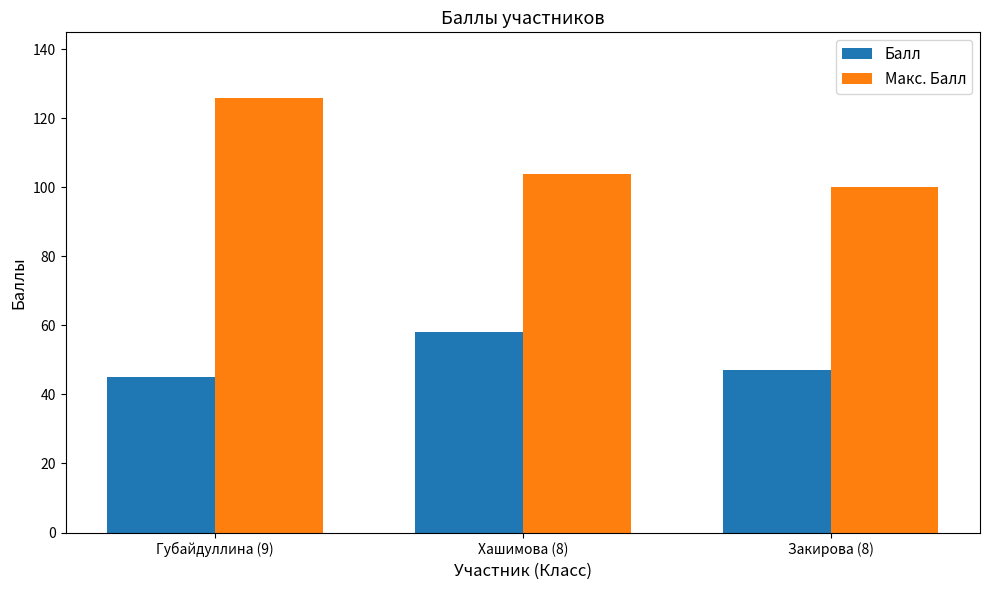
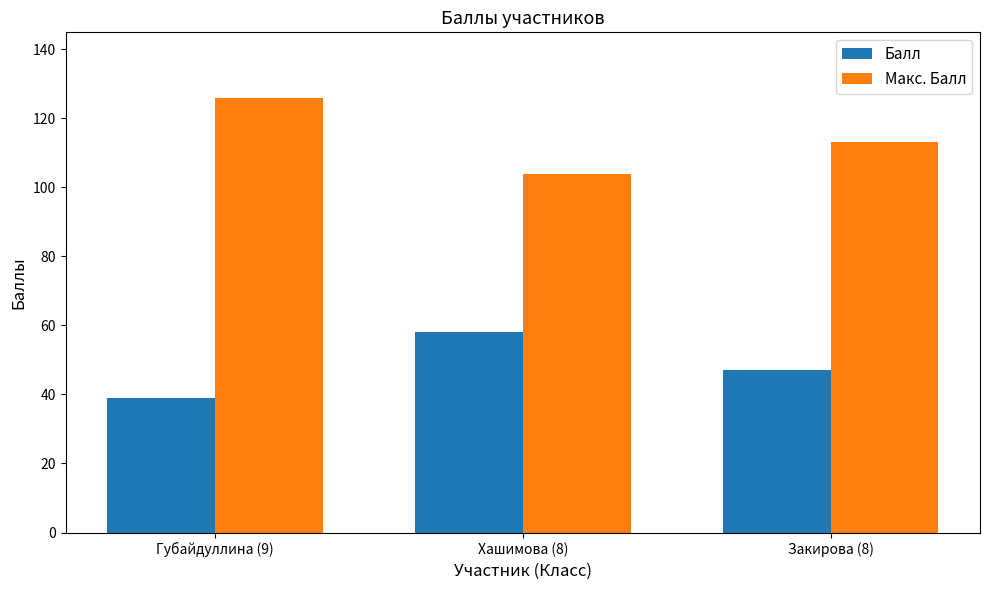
Балл, Губайдуллина (9): 45 -> 39
Макс. Балл, Закирова (8): 100 -> 113
